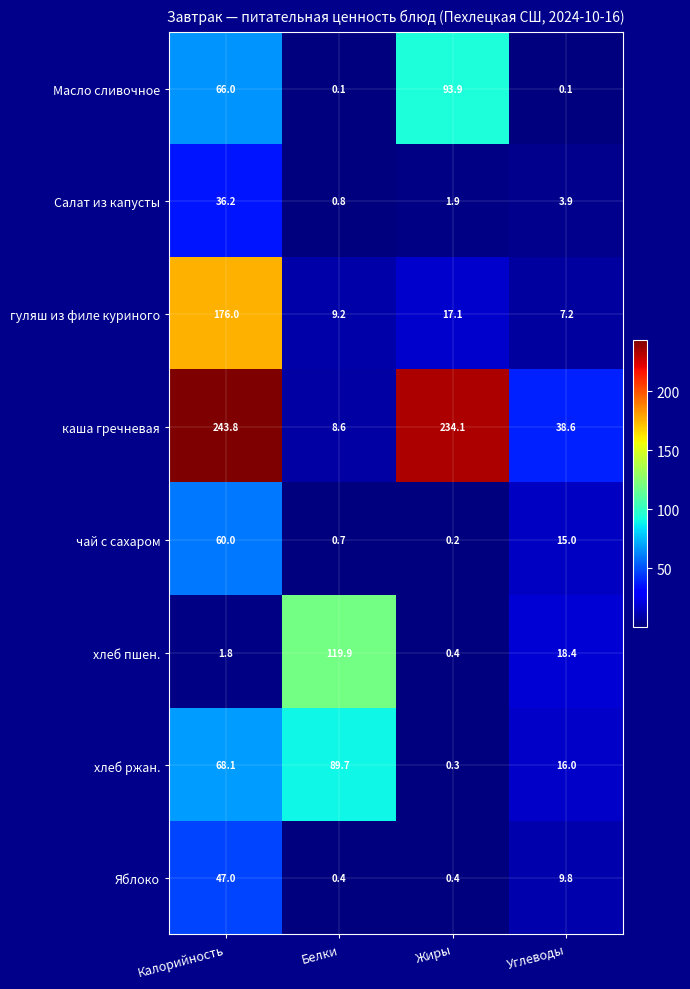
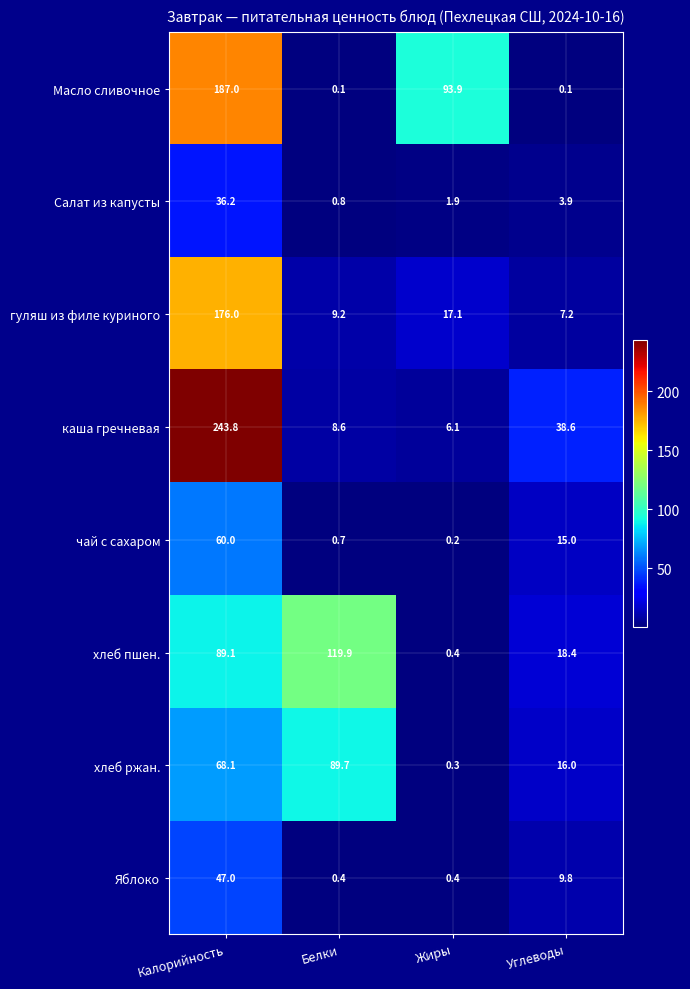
Масло сливочное, Калорийность: 66.0 -> 187.0
каша гречневая, Жиры: 234.1 -> 6.1
хлеб пшен., Калорийность: 1.8 -> 89.1
